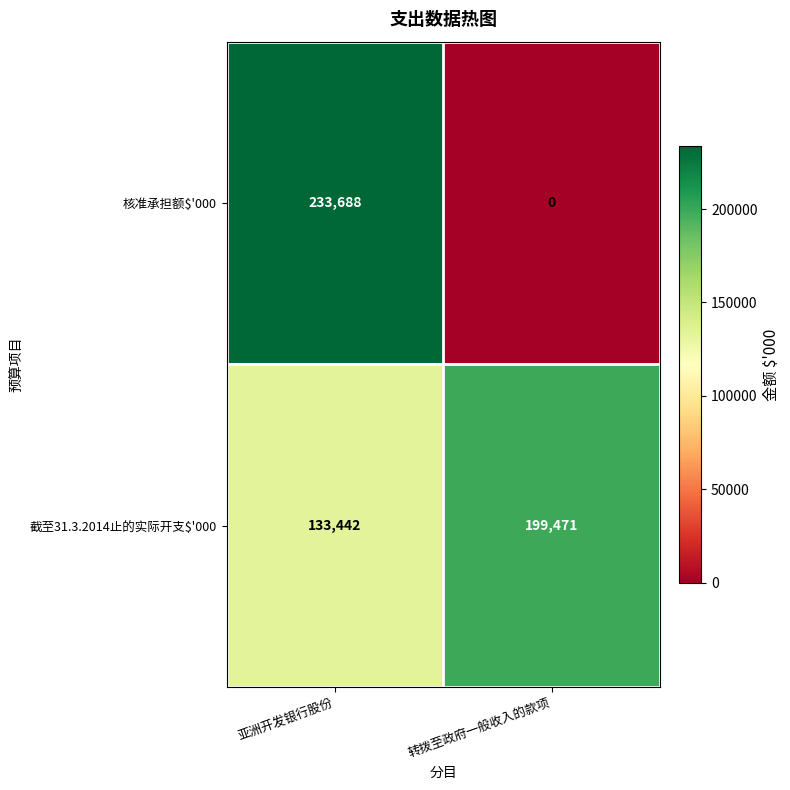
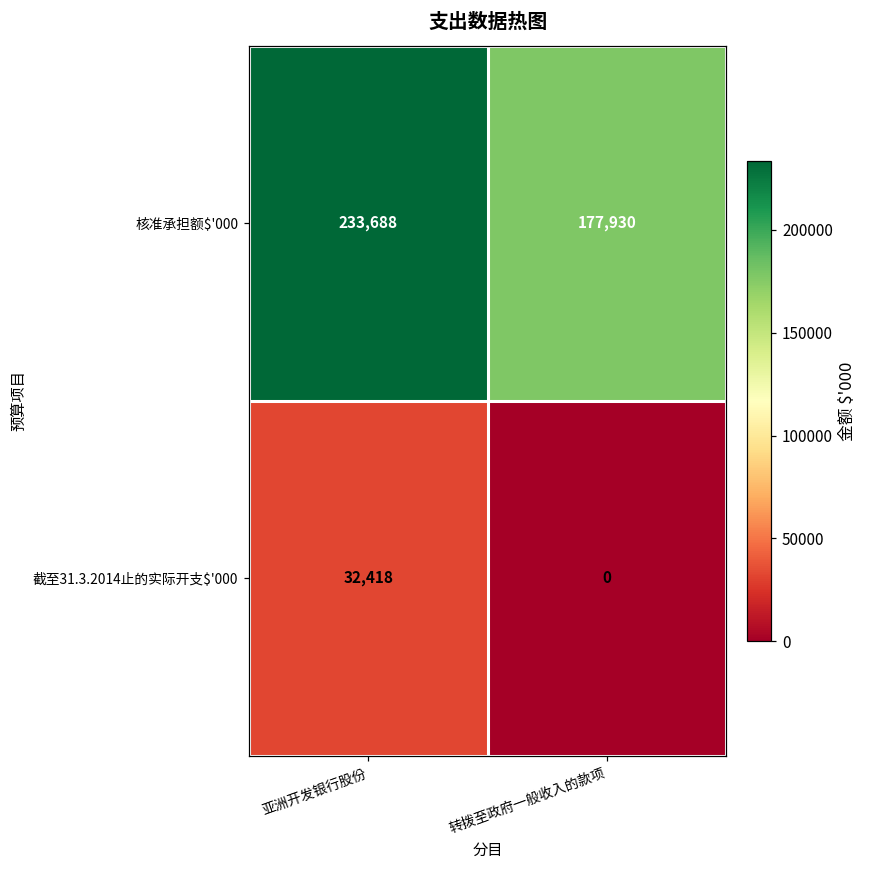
核准承担额$'000, 转拨至政府一般收入的款项: 0 -> 177,930
截至31.3.2014止的实际开支$'000, 亚洲开发银行股份: 133,442 -> 32,418
截至31.3.2014止的实际开支$'000, 转拨至政府一般收入的款项: 199,471 -> 0
